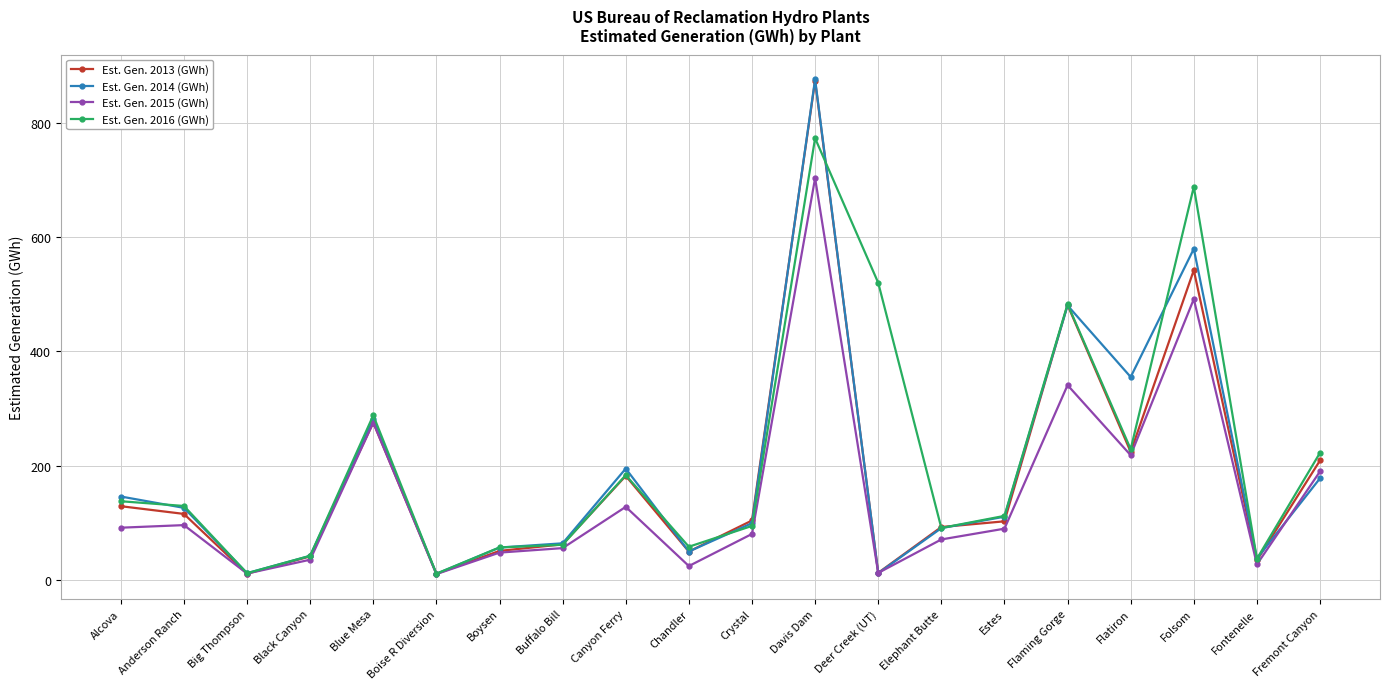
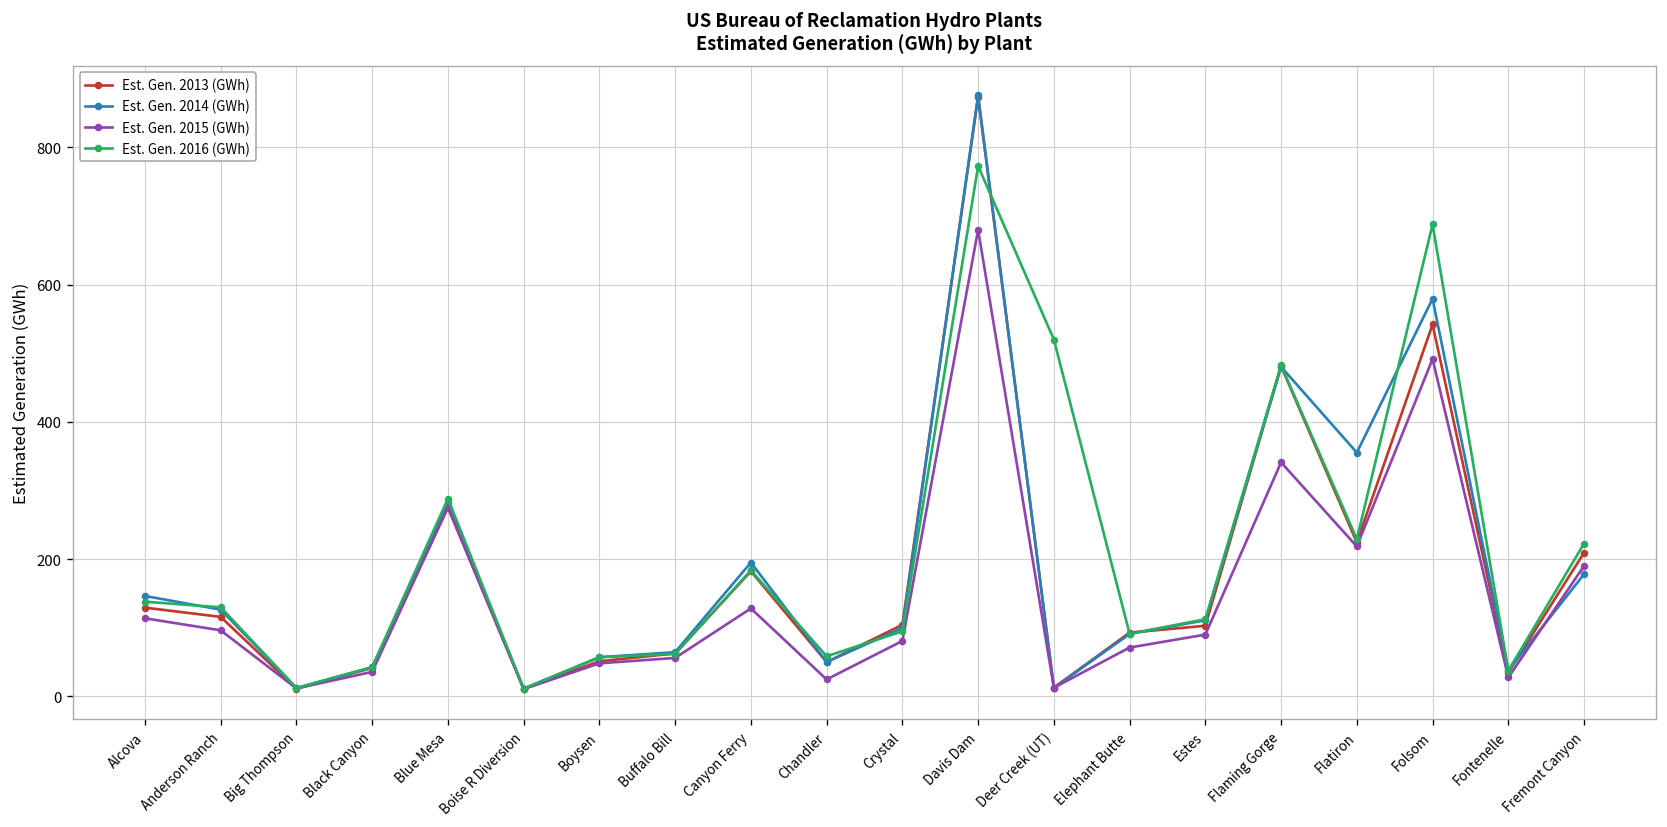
Est. Gen. 2015 (GWh), Alcova: 90 -> 110
Est. Gen. 2015 (GWh), Davis Dam: 700 -> 680
